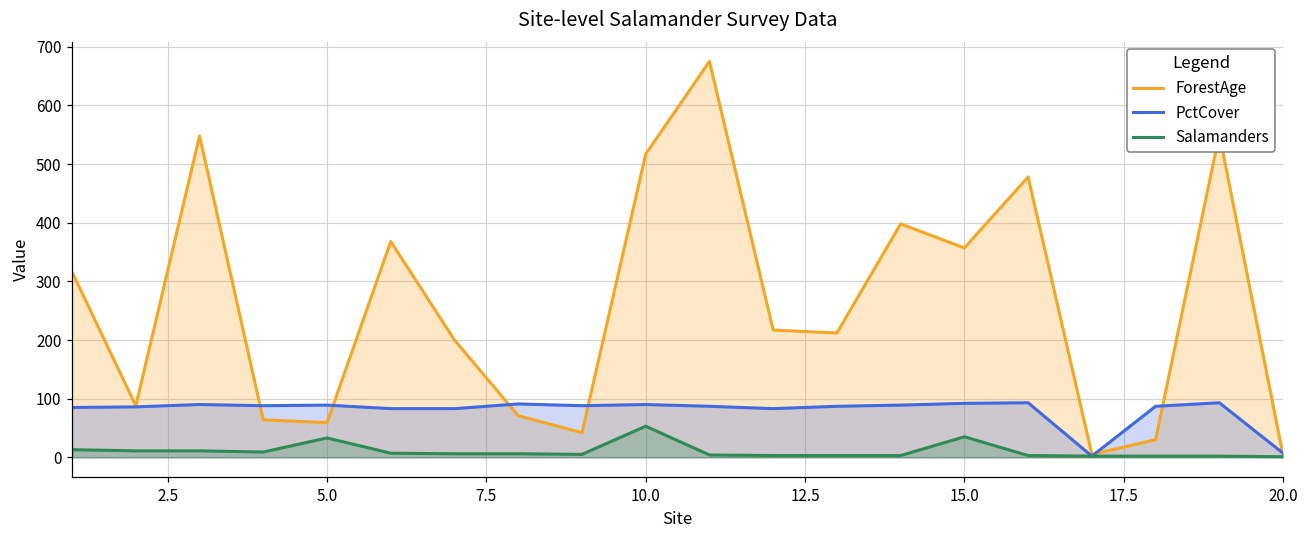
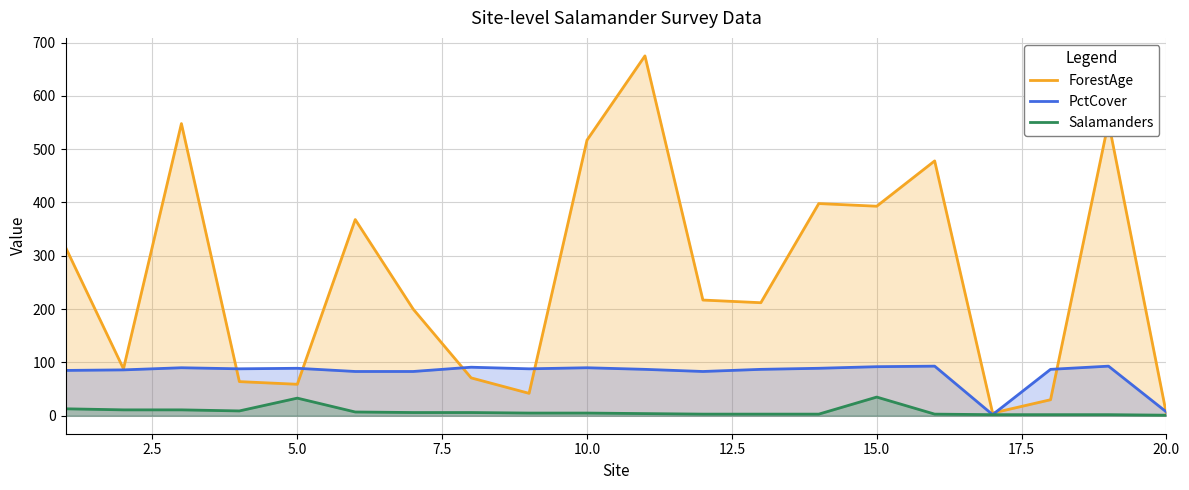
Salamanders, 10.0: 50 -> 10
ForestAge, 15.0: 360 -> 390
